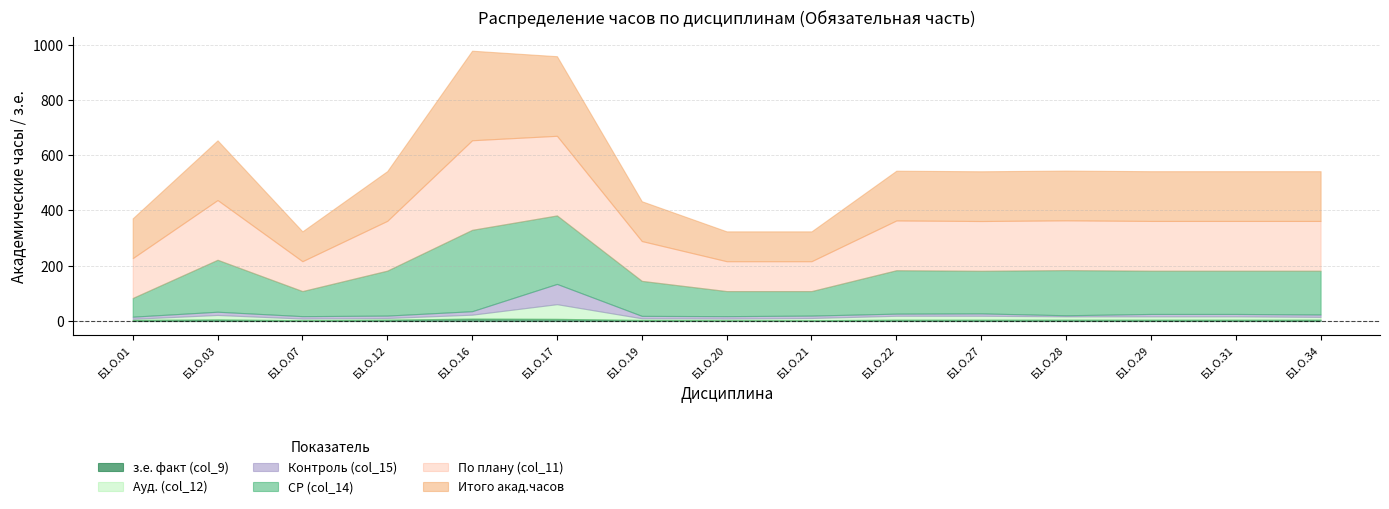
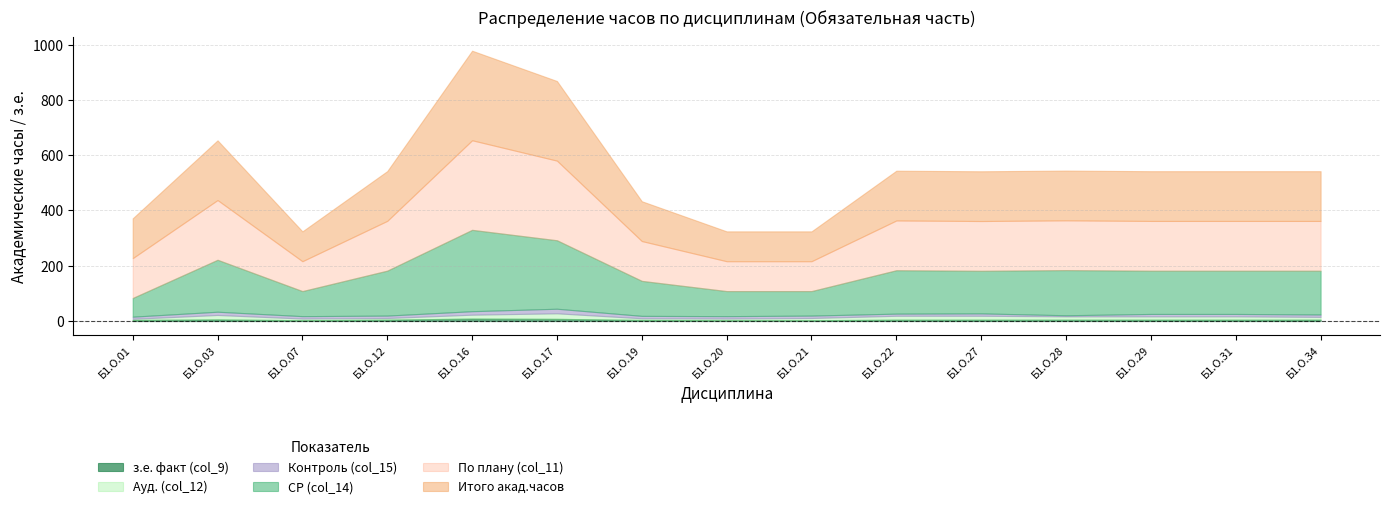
Ауд. (col_12), Б1.О.17: 50 -> 20
Контроль (col_15), Б1.О.17: 70 -> 20
